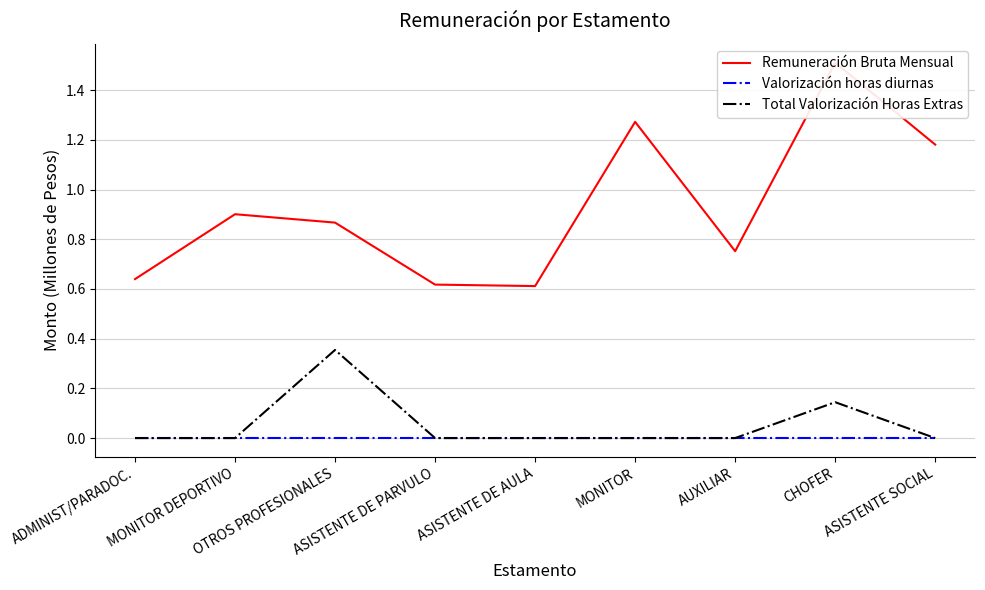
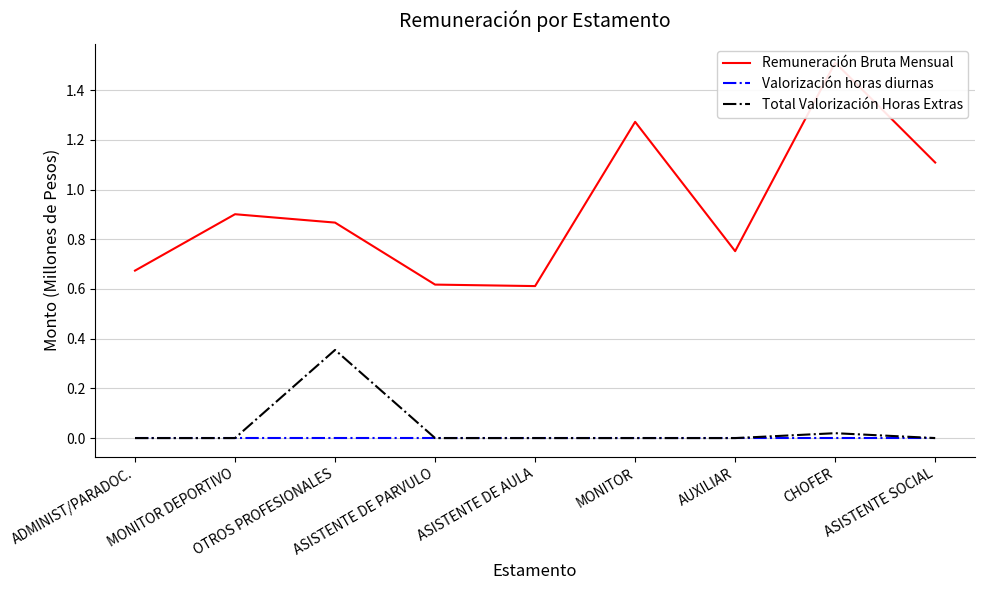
Remuneración Bruta Mensual, ADMINIST/PARADOC.: 0.64 -> 0.67
Total Valorización Horas Extras, CHOFER: 0.14 -> 0.02
Remuneración Bruta Mensual, ASISTENTE SOCIAL: 1.18 -> 1.11
